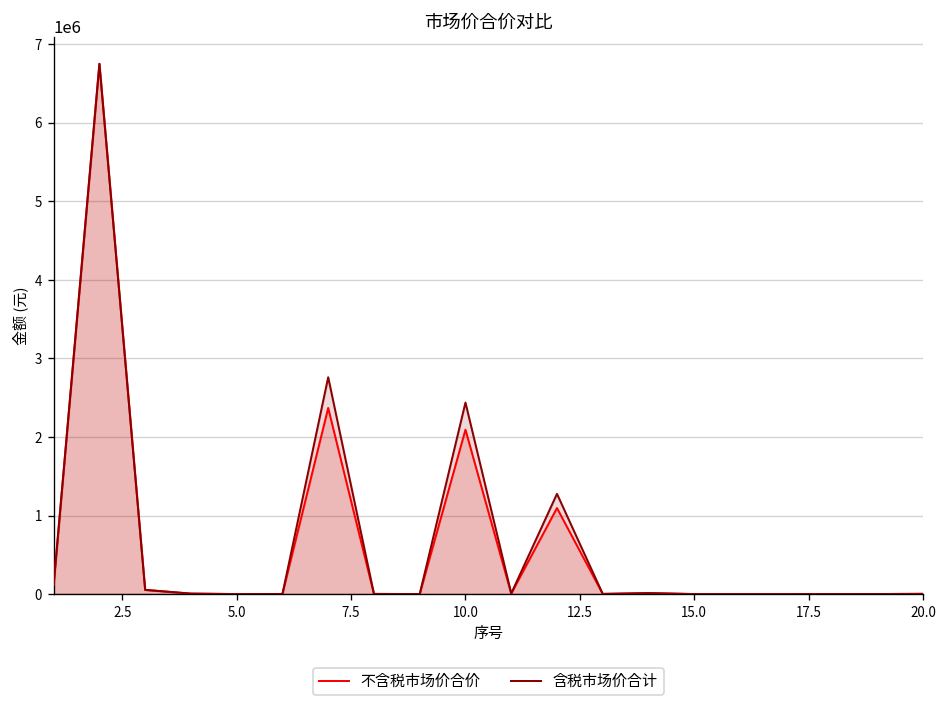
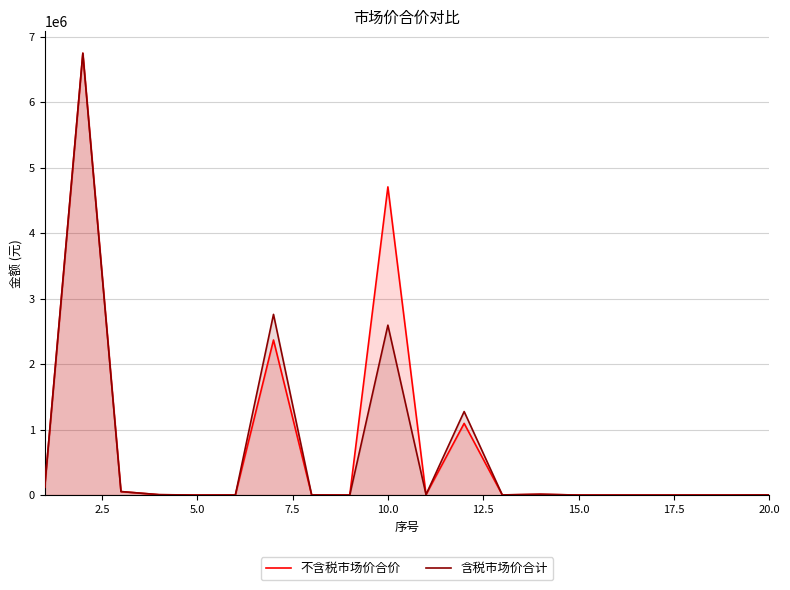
不含税市场价合价, 10.0: 2100000 -> 4700000
含税市场价合计, 10.0: 2400000 -> 2600000
